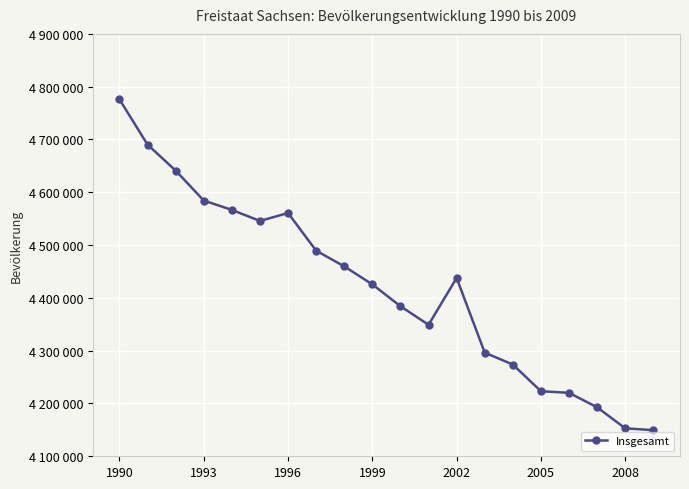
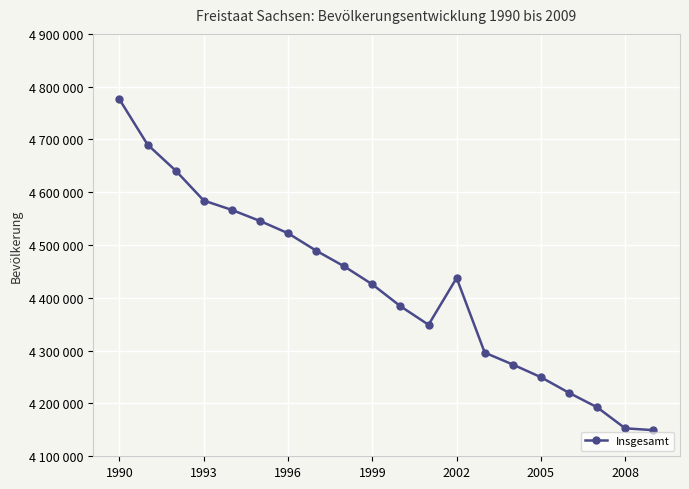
1996: 4560000 -> 4520000
2005: 4220000 -> 4250000
